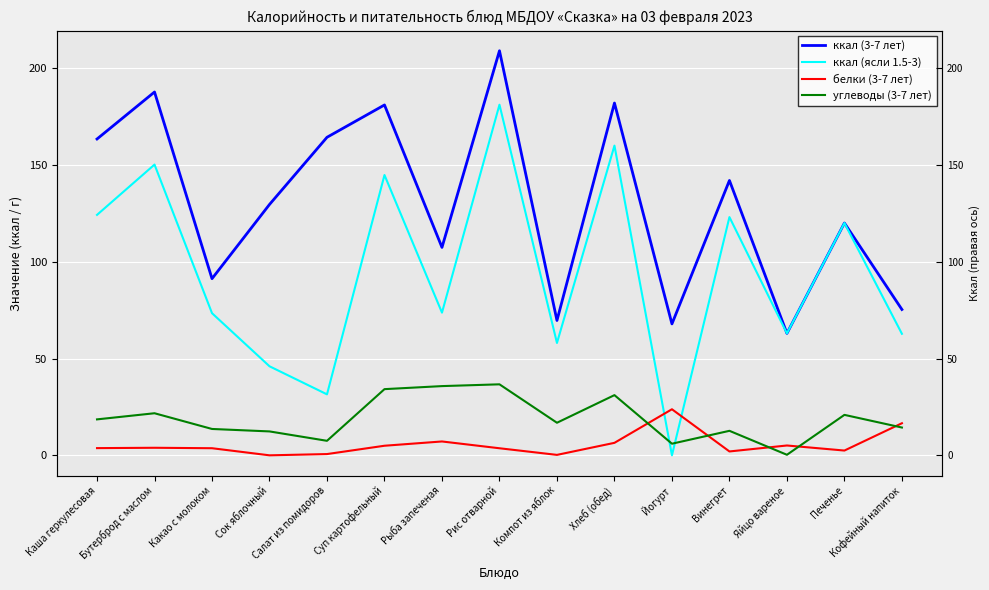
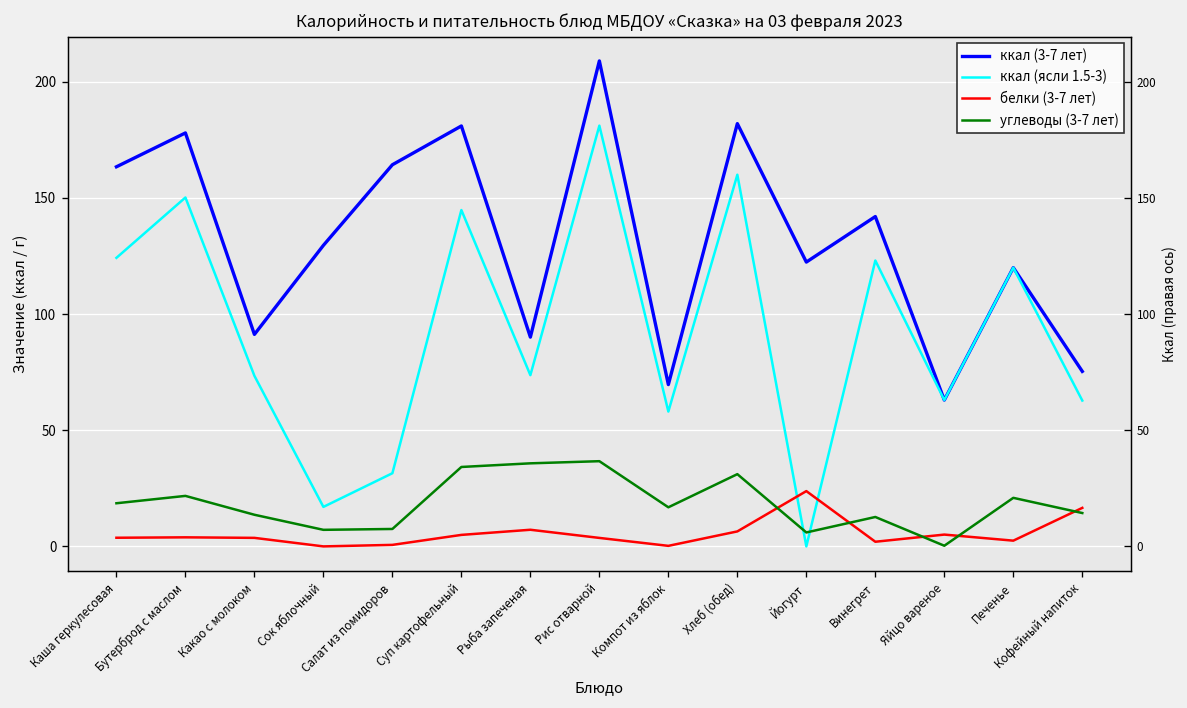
ккал (3-7 лет), Бутерброд с маслом: 188 -> 178
ккал (ясли 1.5-3), Сок яблочный: 46 -> 17
углеводы (3-7 лет), Сок яблочный: 12 -> 7
ккал (3-7 лет), Рыба запеченая: 107 -> 90
ккал (3-7 лет), Йогурт: 68 -> 122
